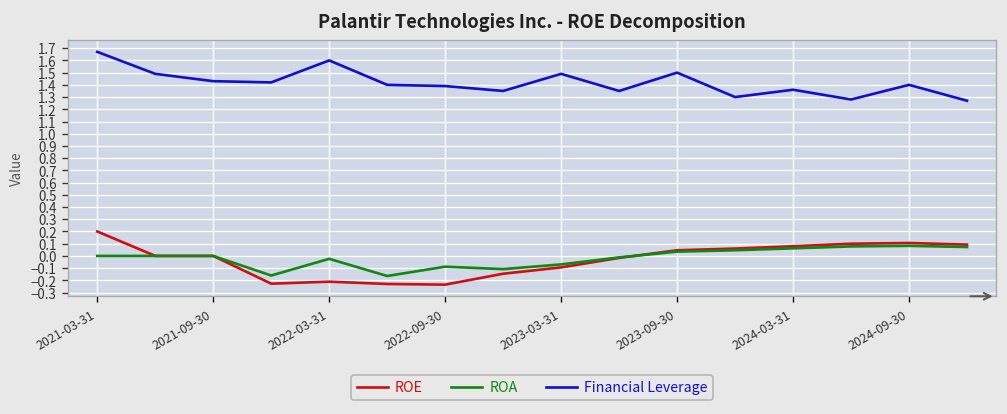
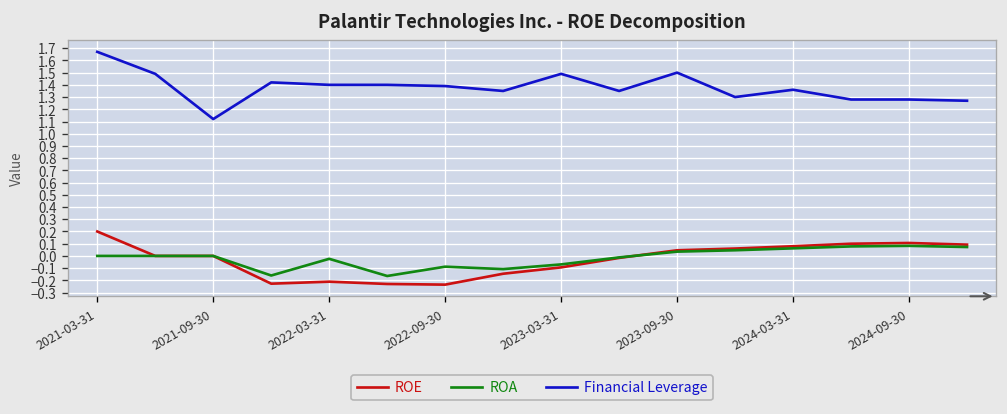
Financial Leverage, 2021-09-30: 1.43 -> 1.12
Financial Leverage, 2022-03-31: 1.6 -> 1.4
Financial Leverage, 2024-09-30: 1.40 -> 1.28
